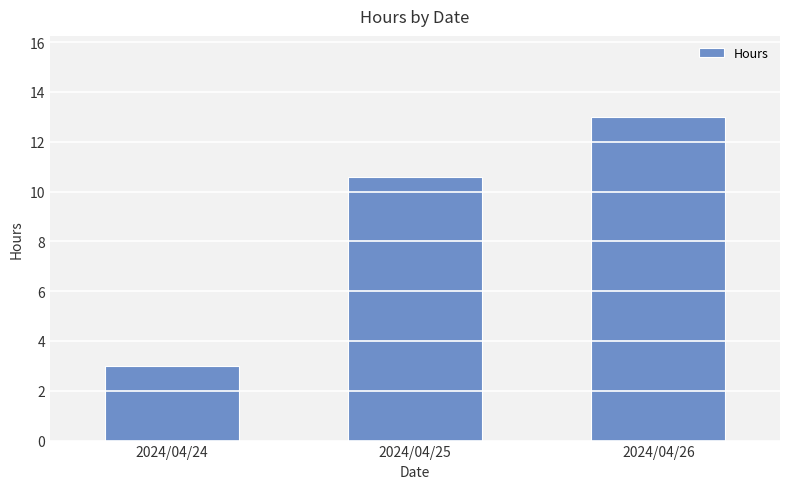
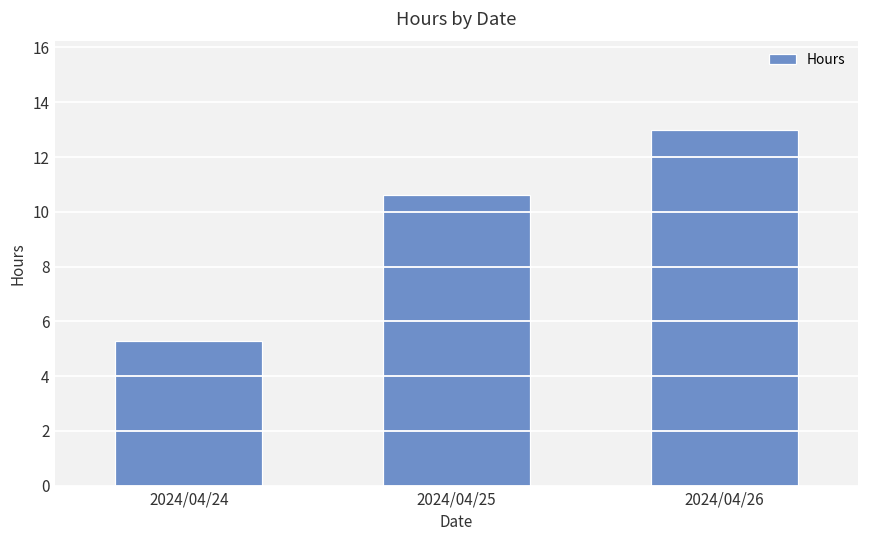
2024/04/24: 3.0 -> 5.3
